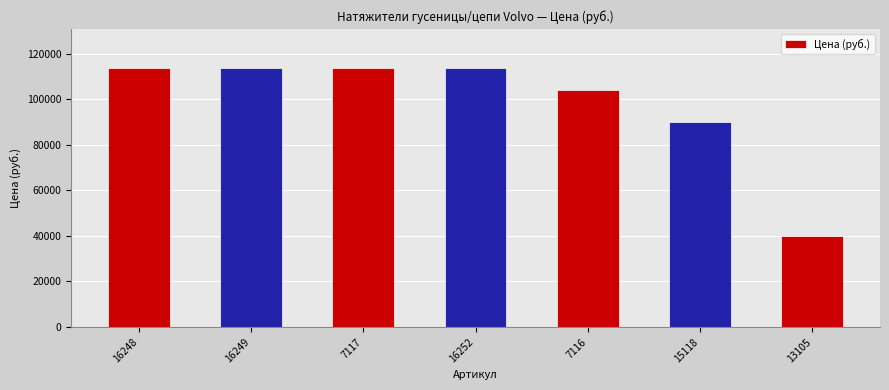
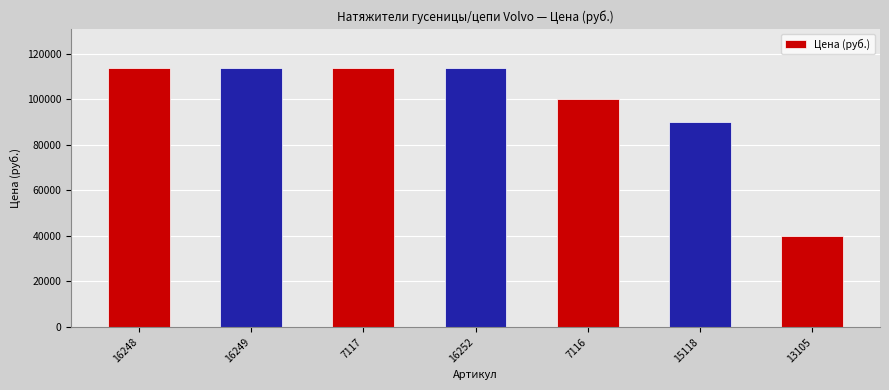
7116: 104000 -> 100000
